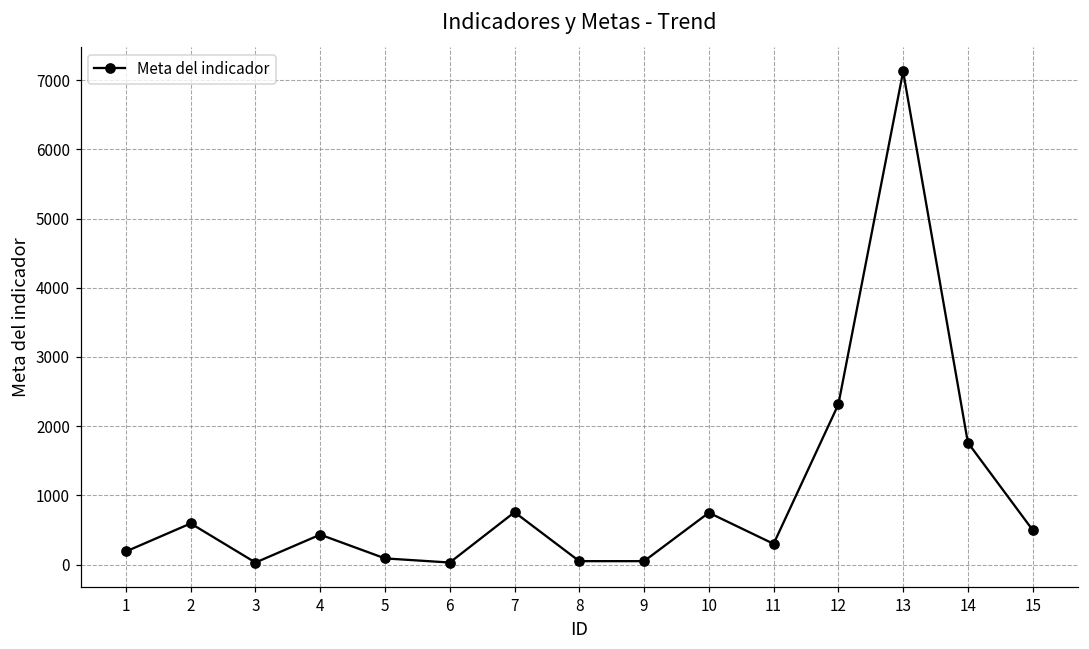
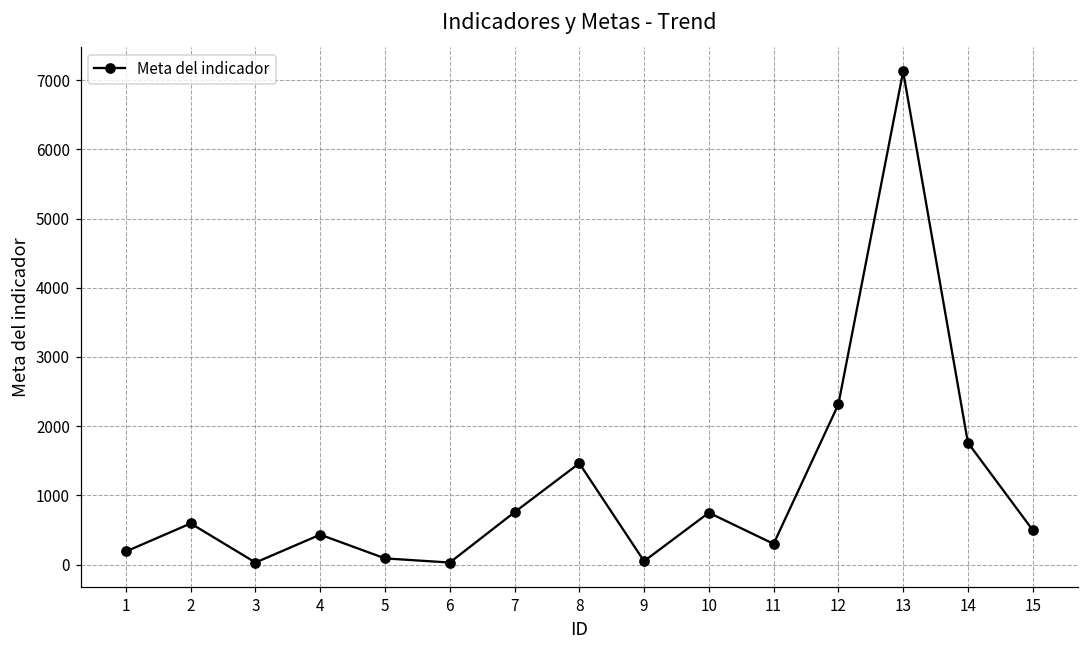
8: 100 -> 1500
